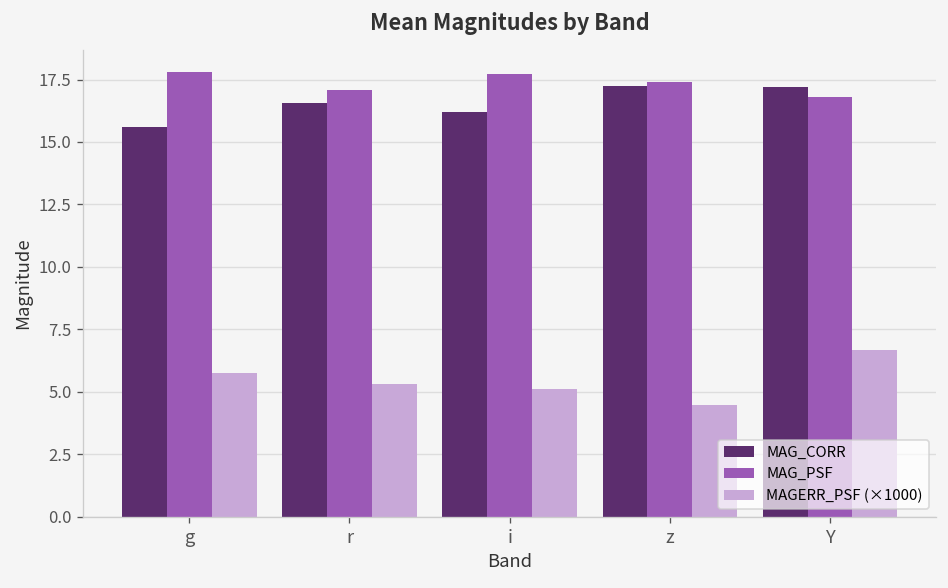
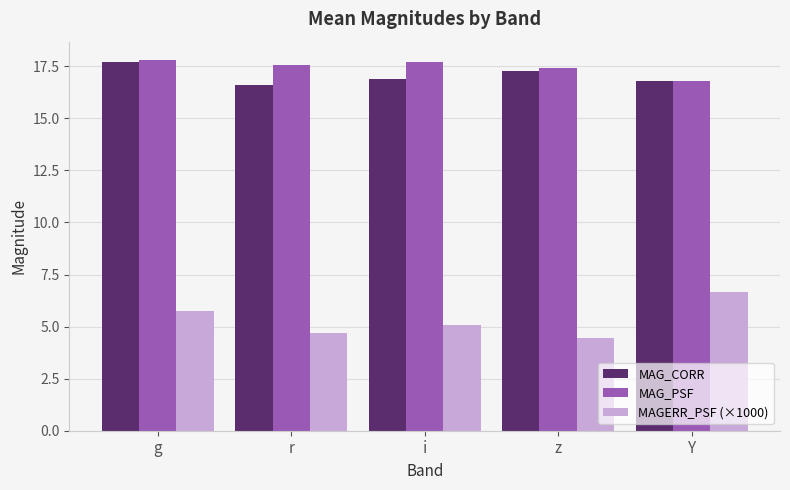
MAG_CORR, g: 15.6 -> 17.7
MAG_PSF, r: 17.1 -> 17.6
MAGERR_PSF (×1000), r: 5.3 -> 4.7
MAG_CORR, i: 16.2 -> 16.9
MAG_CORR, Y: 17.2 -> 16.8
